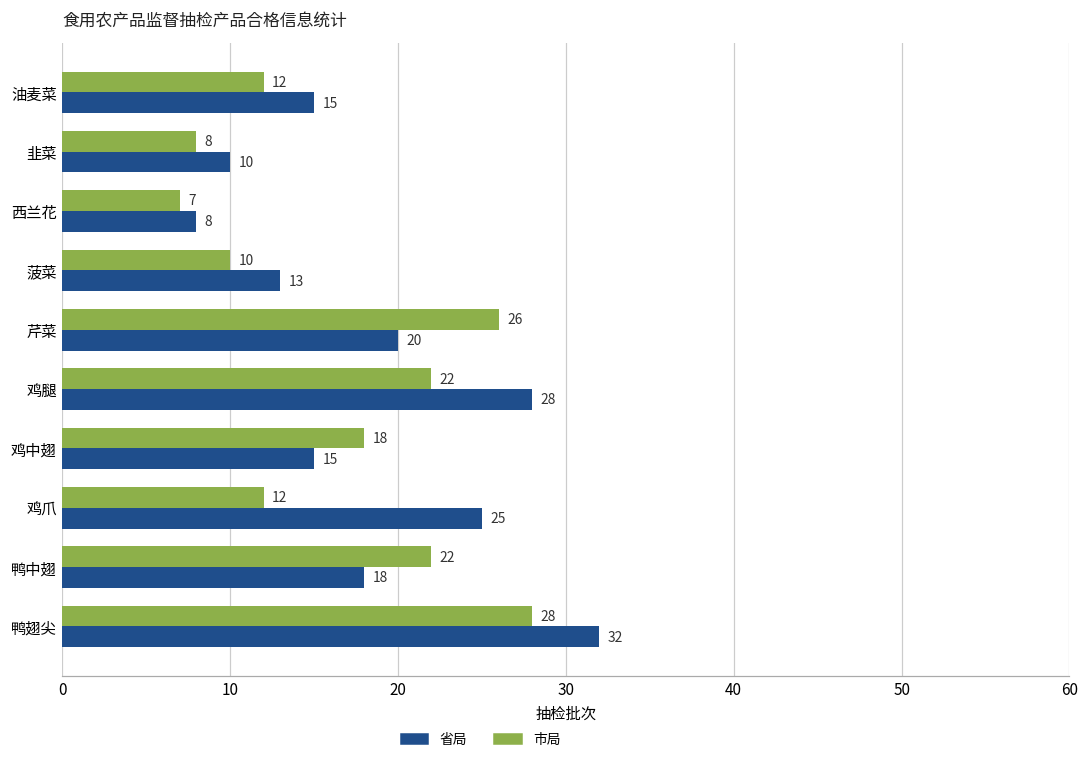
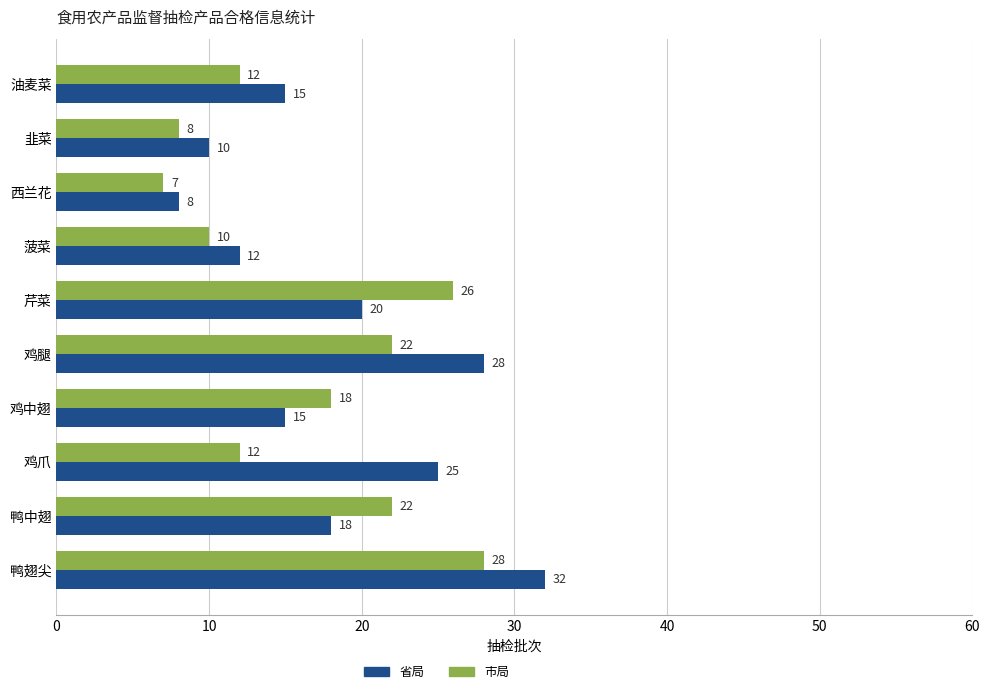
省局, 菠菜: 13 -> 12
